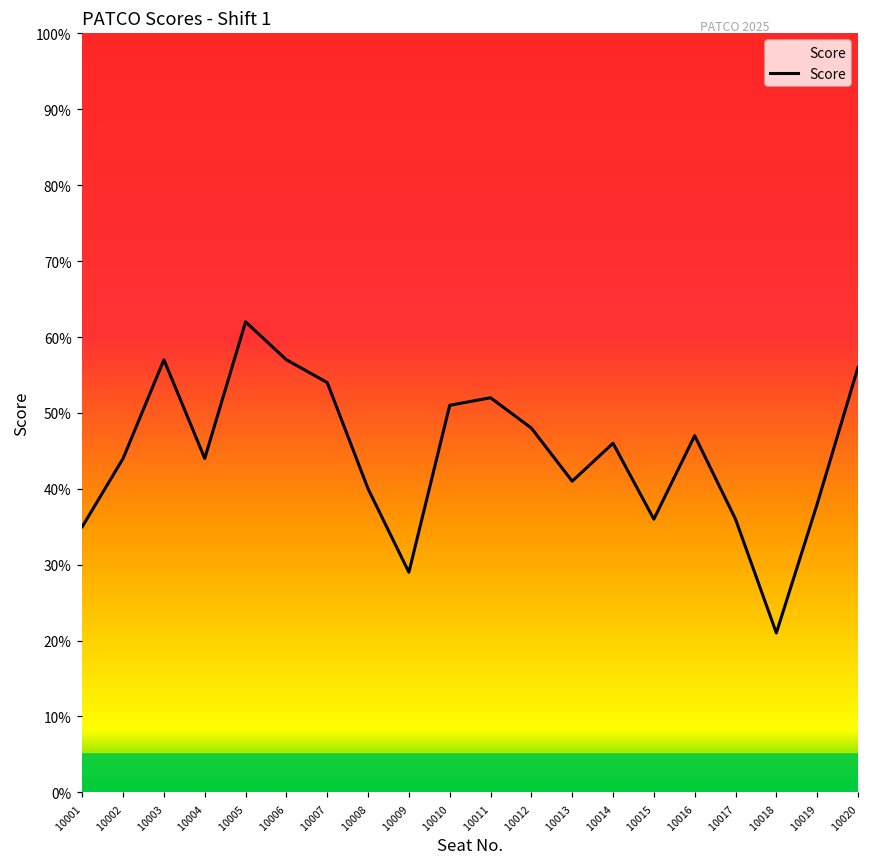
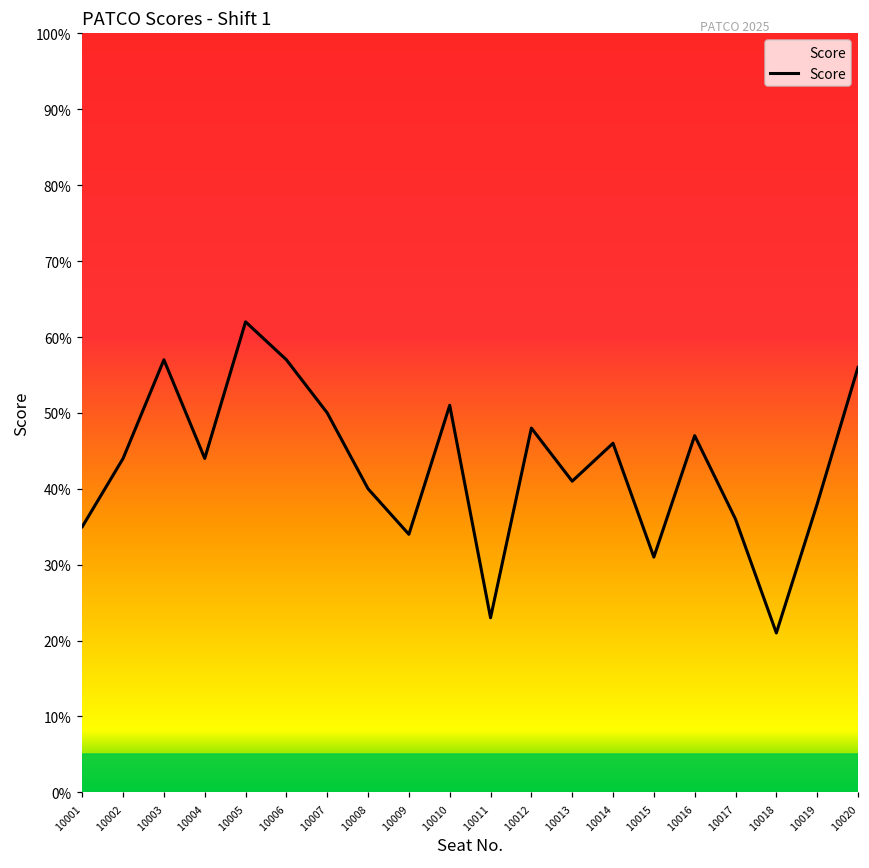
10007: 54% -> 50%
10009: 29% -> 34%
10011: 52% -> 23%
10015: 36% -> 31%
